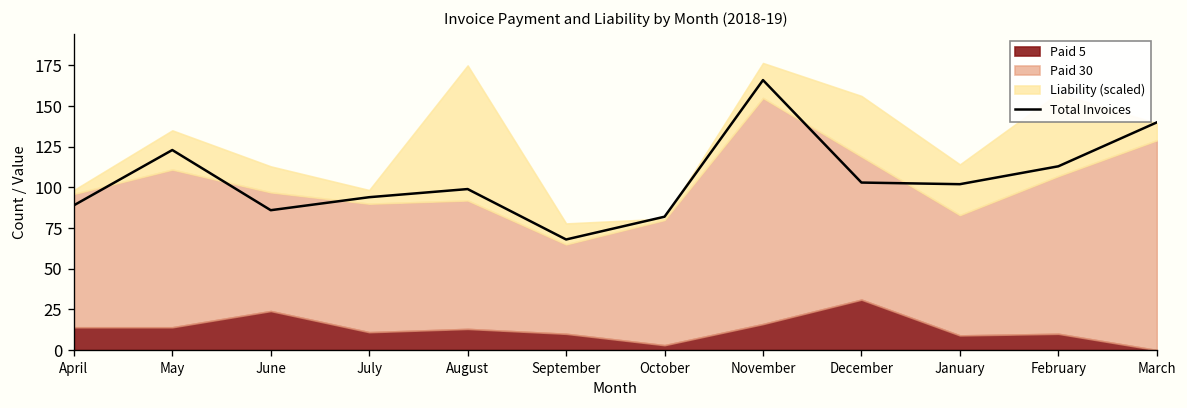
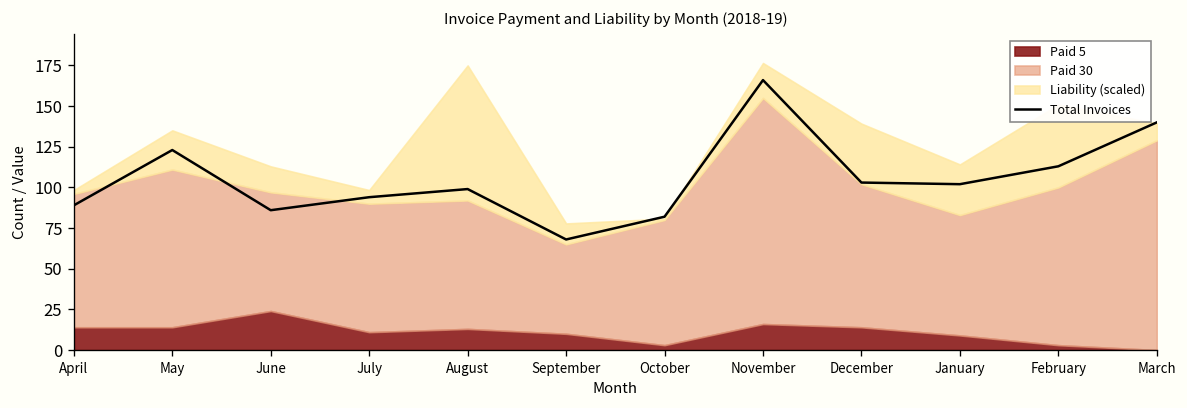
Paid 5, December: 31 -> 14
Paid 5, February: 10 -> 3
